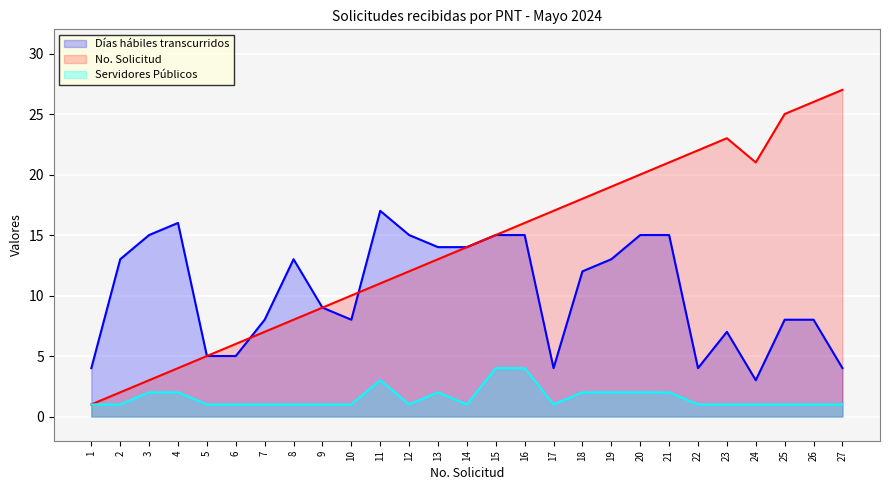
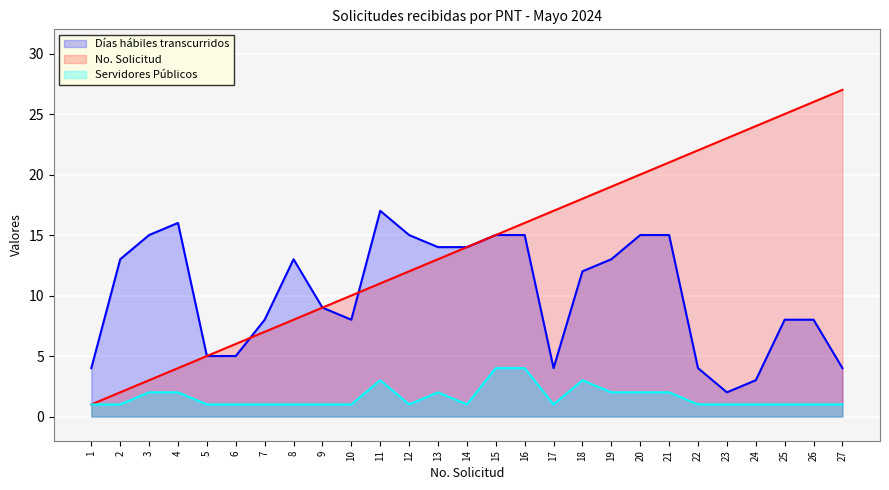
Servidores Públicos, 18: 2 -> 3
Días hábiles transcurridos, 23: 7 -> 2
No. Solicitud, 24: 21 -> 24
